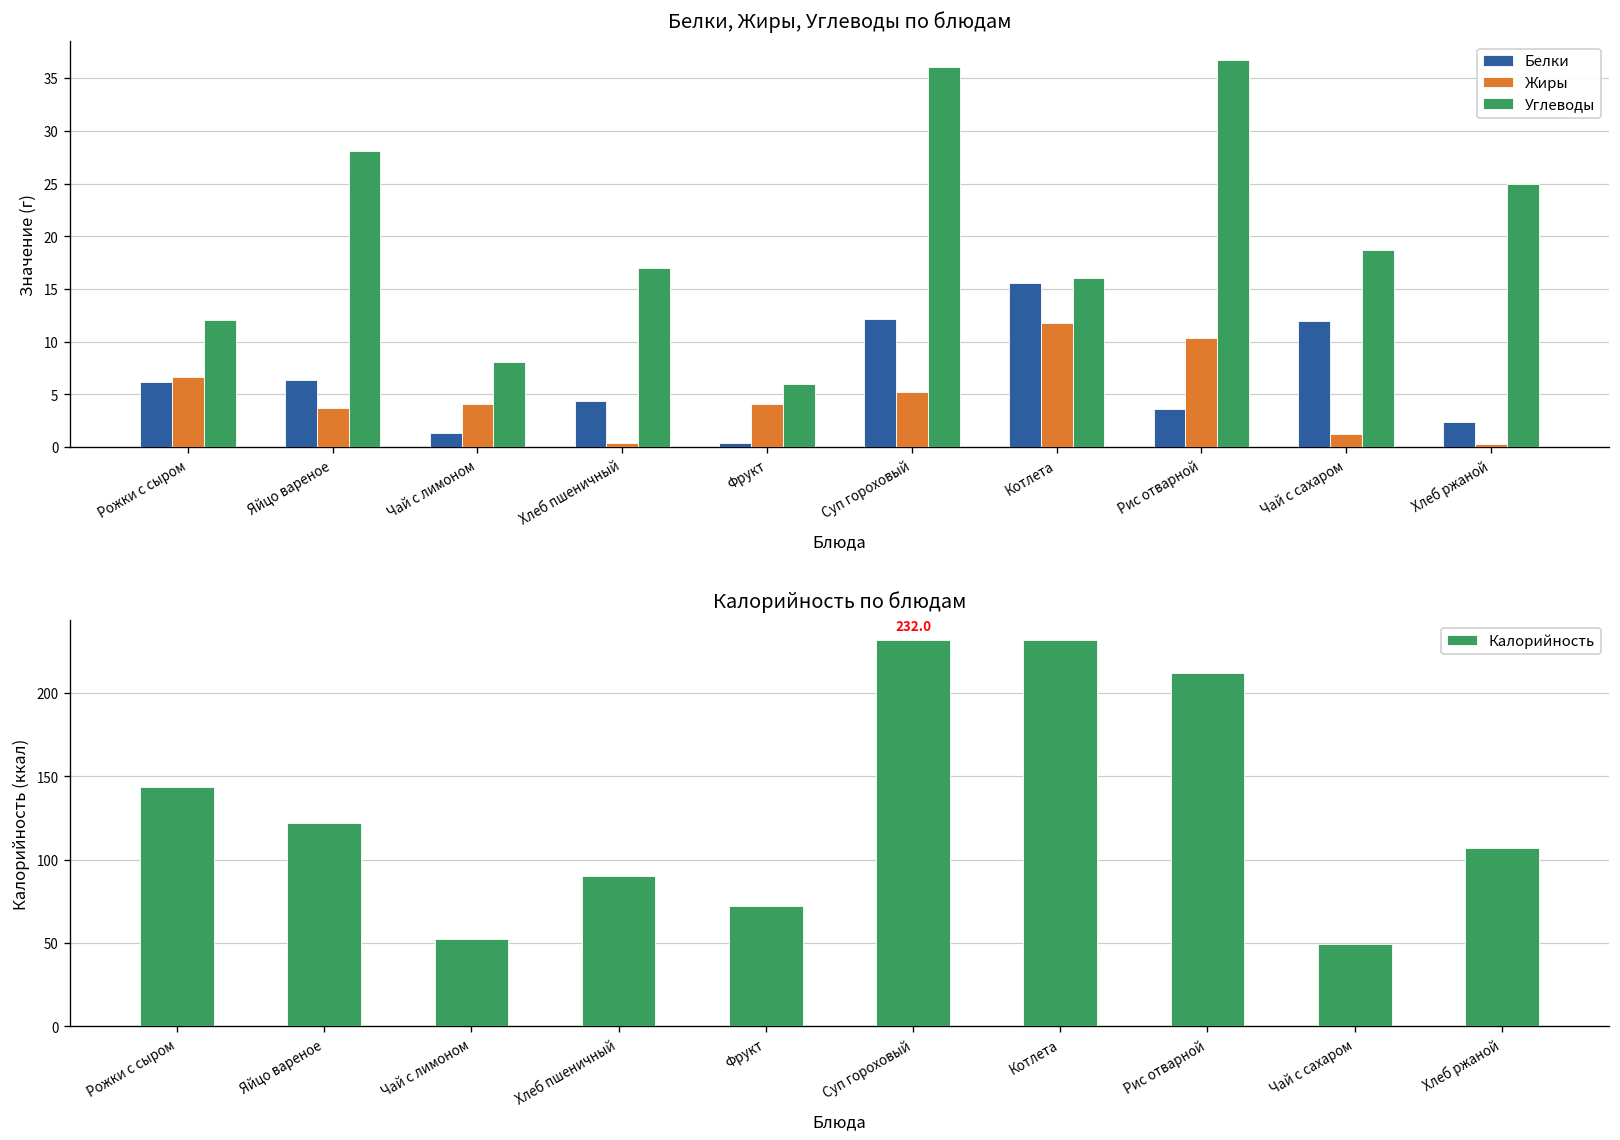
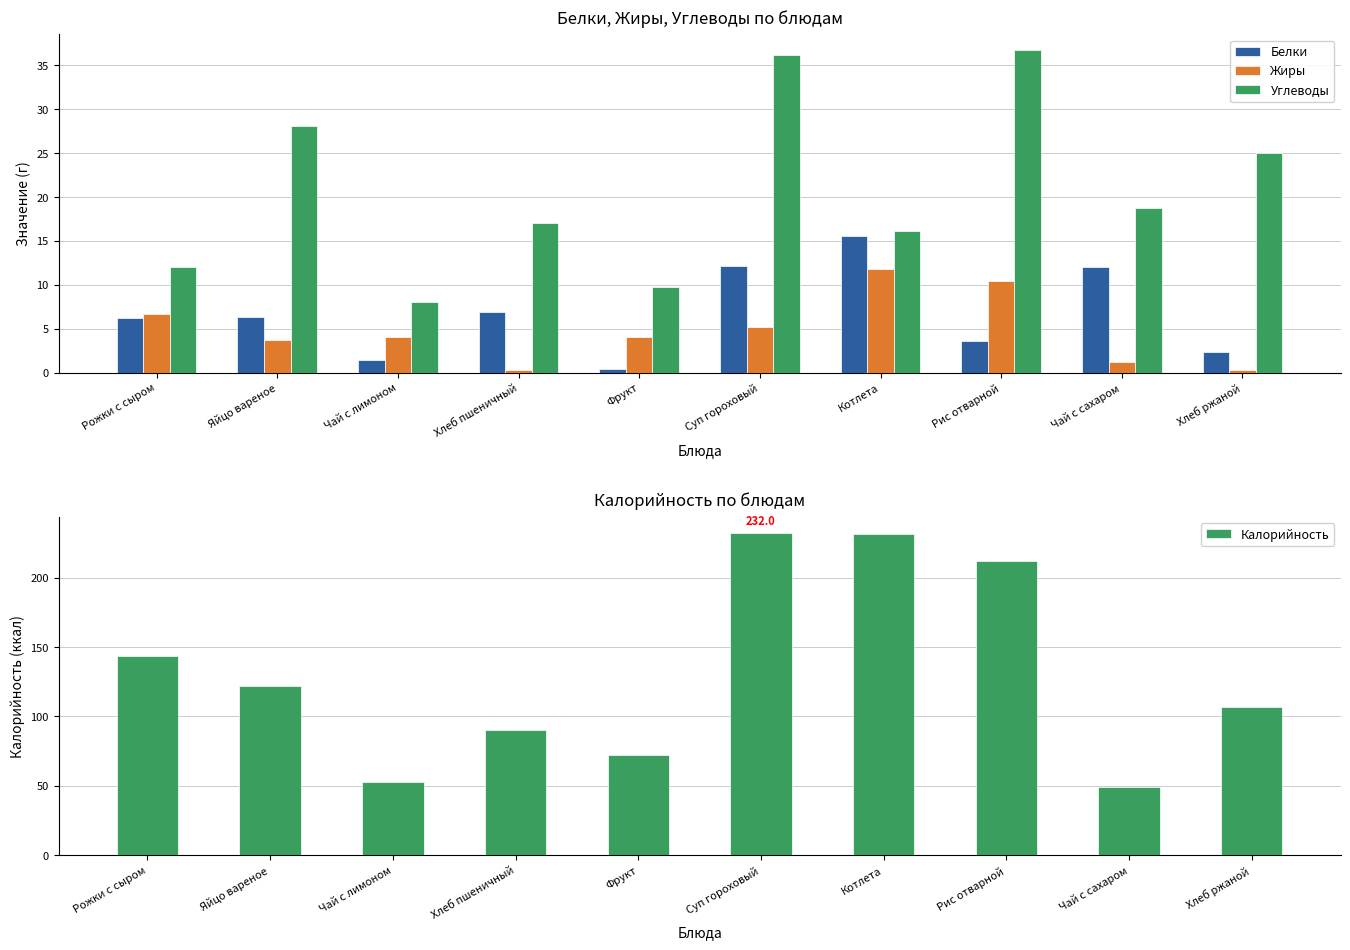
Белки, Жиры, Углеводы по блюдам, Белки, Хлеб пшеничный: 4 -> 7
Белки, Жиры, Углеводы по блюдам, Углеводы, Фрукт: 6 -> 10
